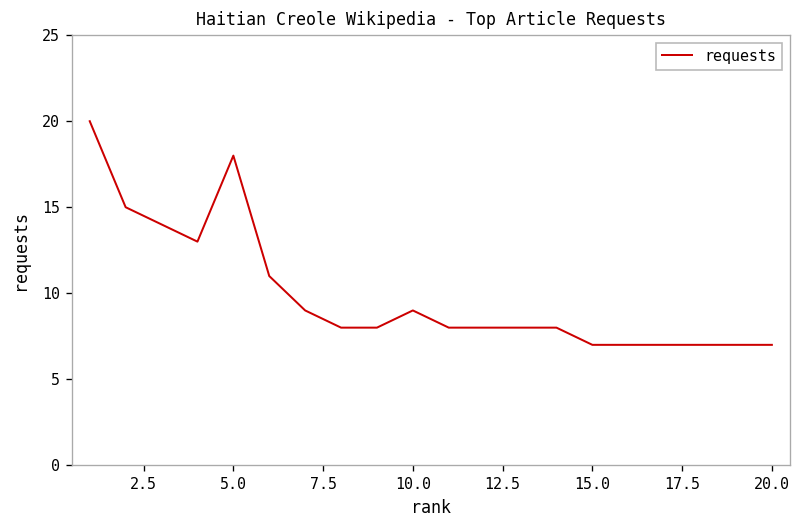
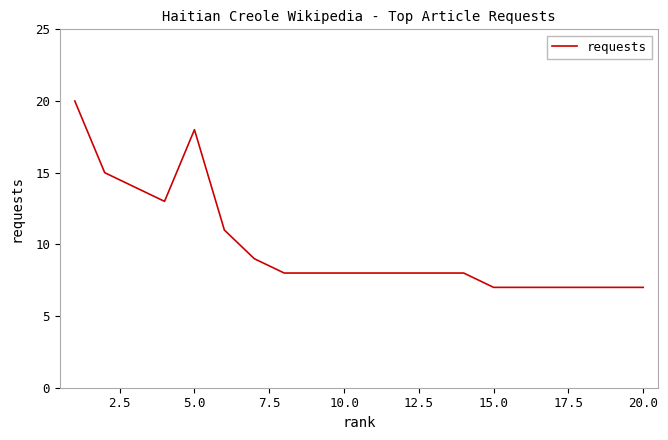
10.0: 9 -> 8
